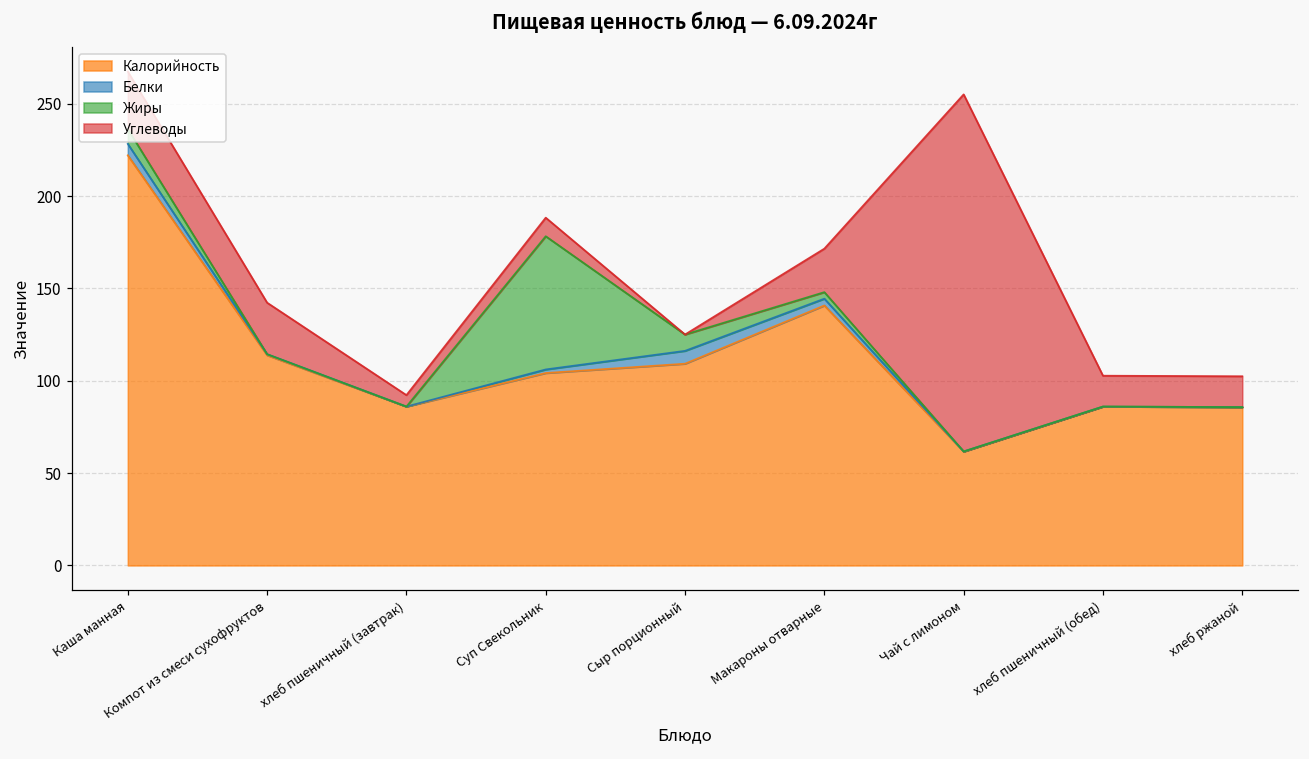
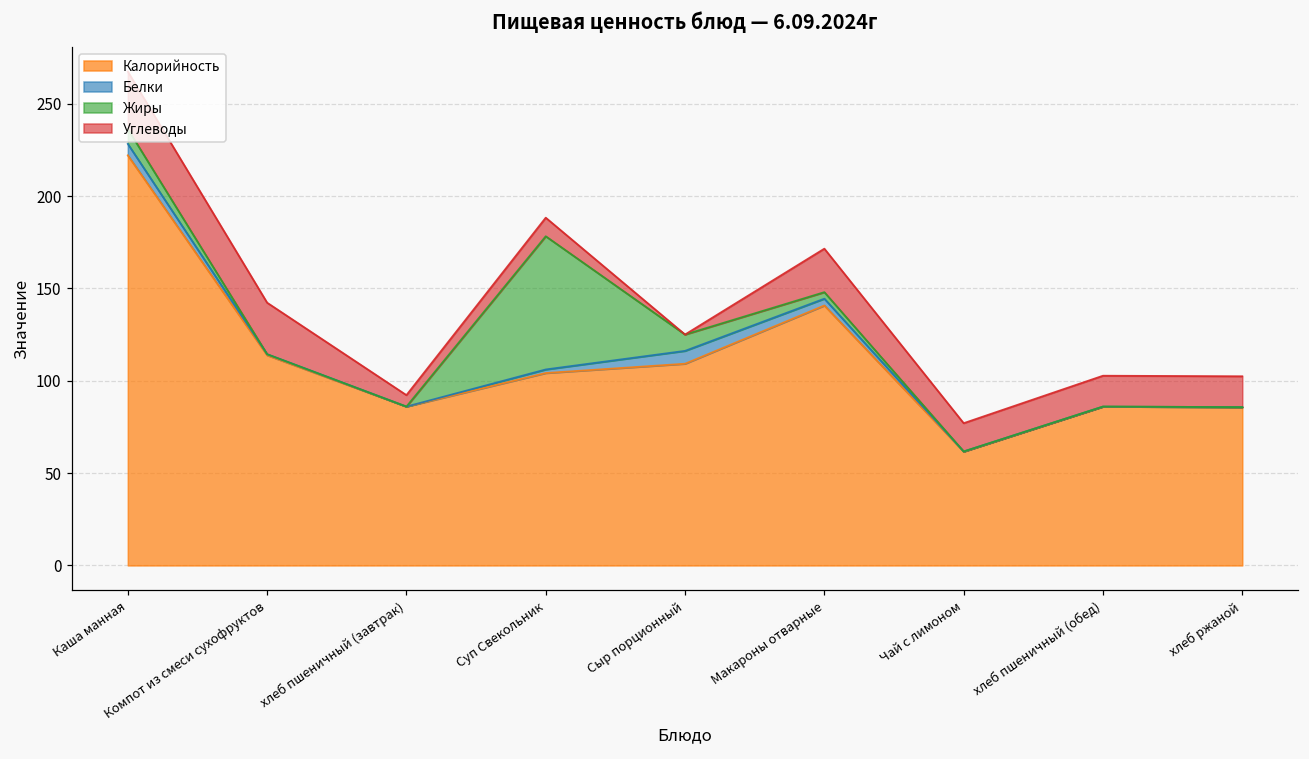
Углеводы, Чай с лимоном: 193 -> 15
